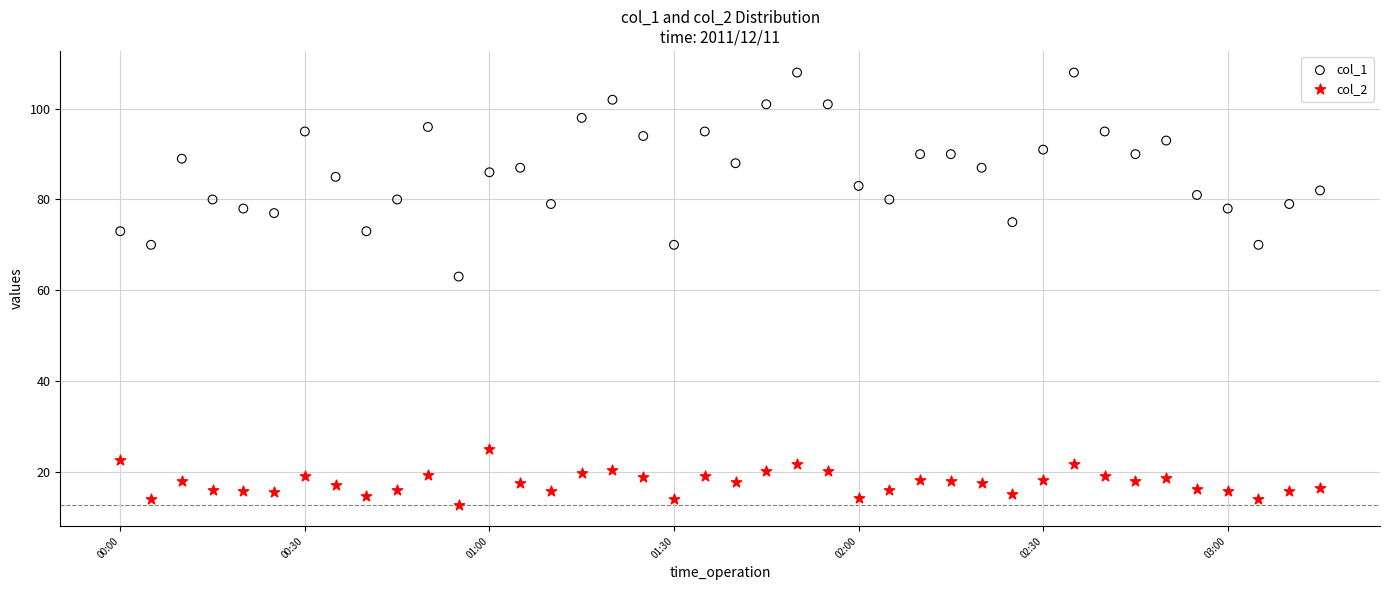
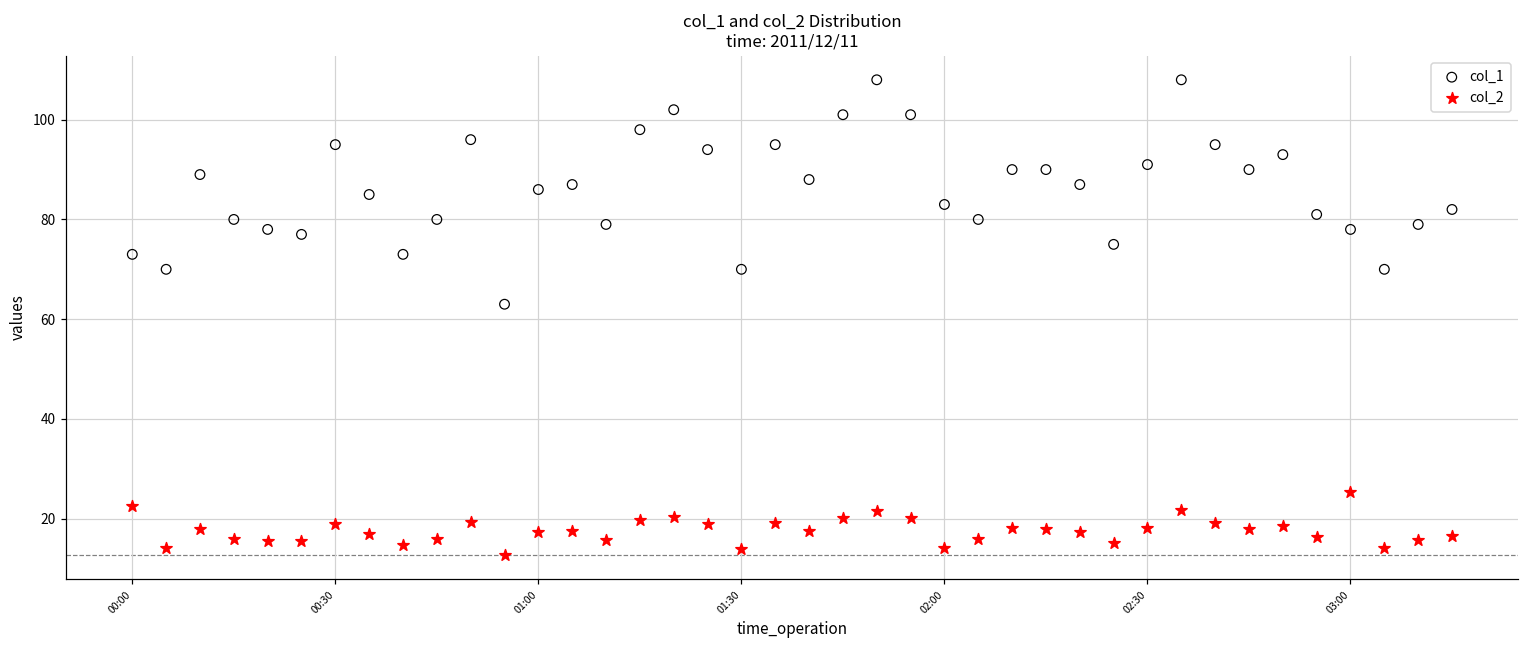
col_2, 01:00: 25 -> 17
col_2, 03:00: 16 -> 25
